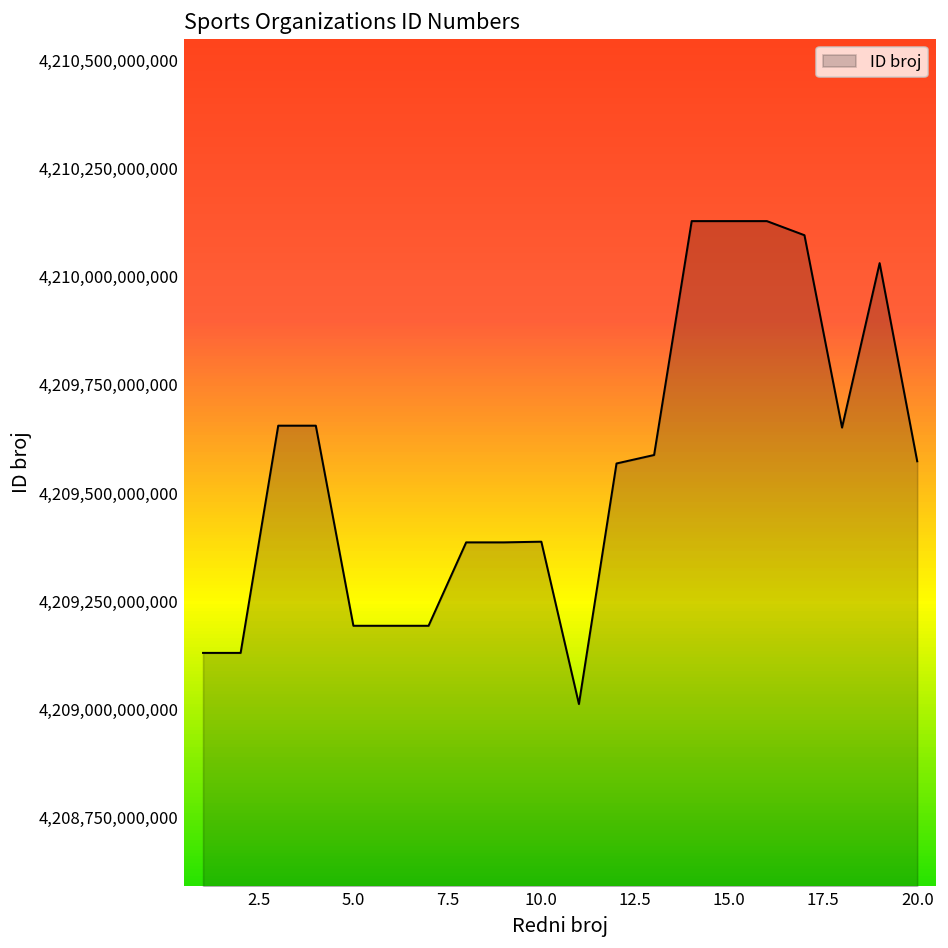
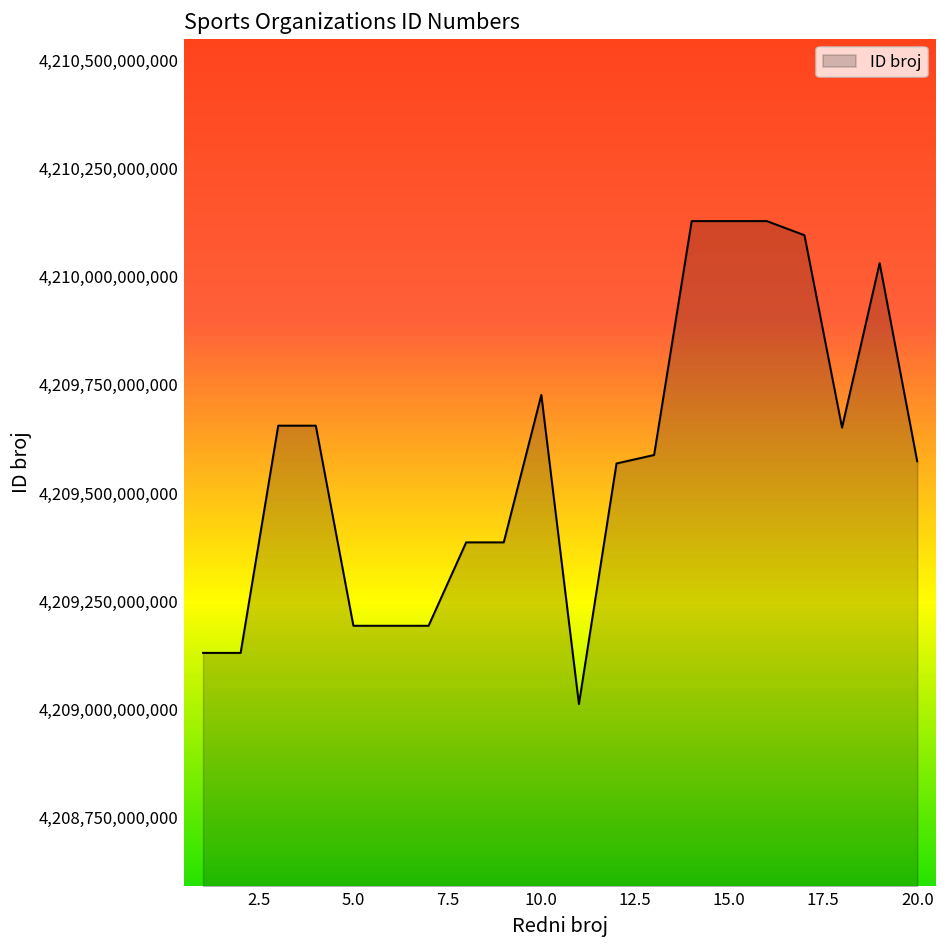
10.0: 4,209,390,000,000 -> 4,209,730,000,000
